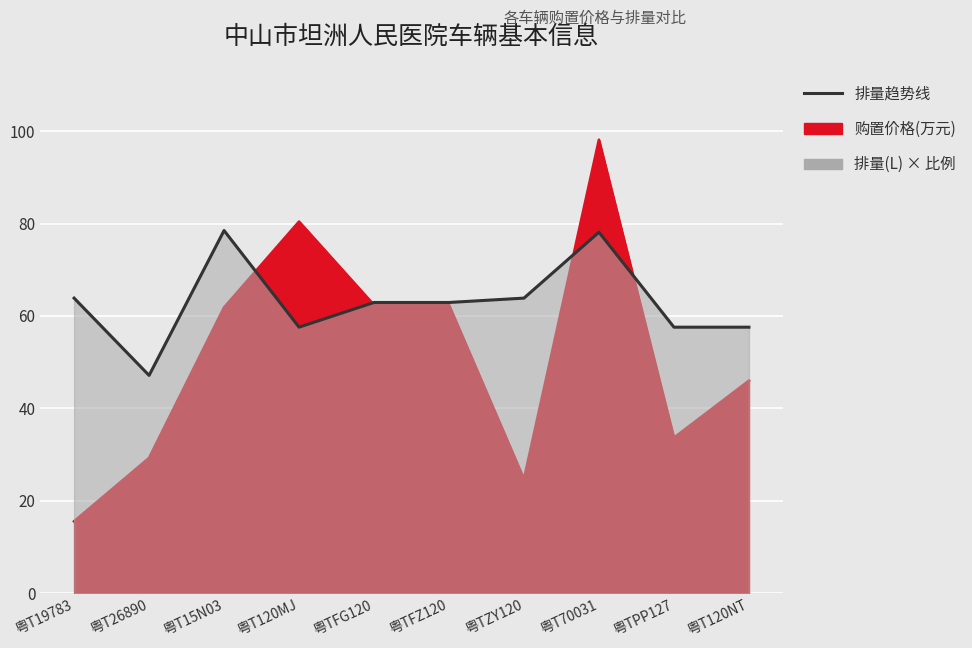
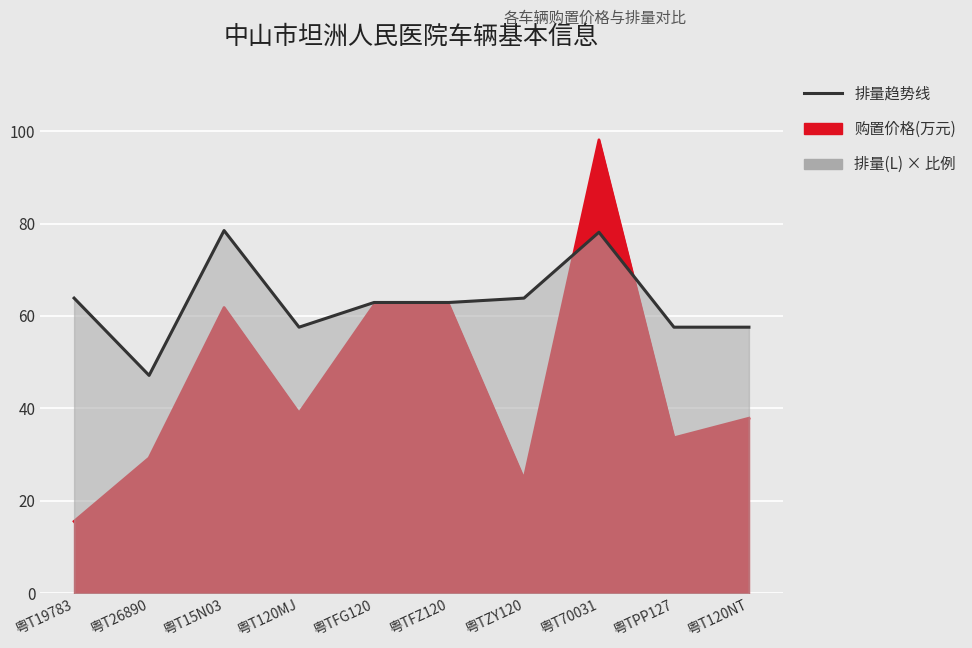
购置价格(万元), 粤T120MJ: 80 -> 39
购置价格(万元), 粤T120NT: 46 -> 38
